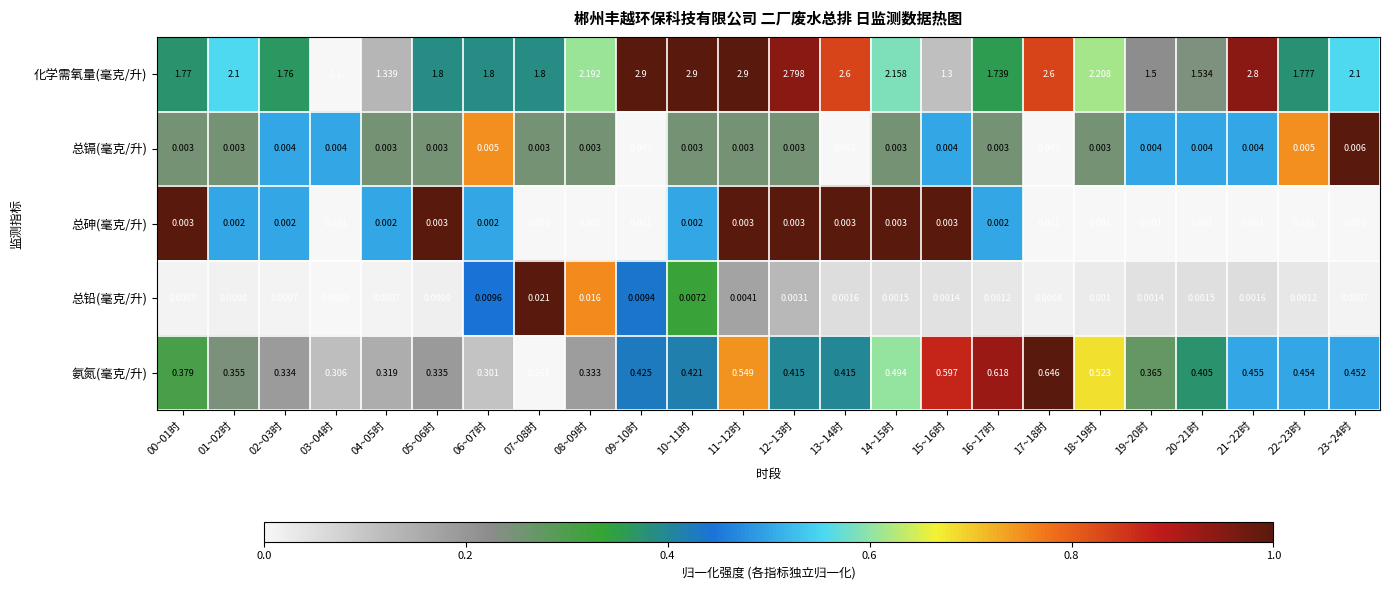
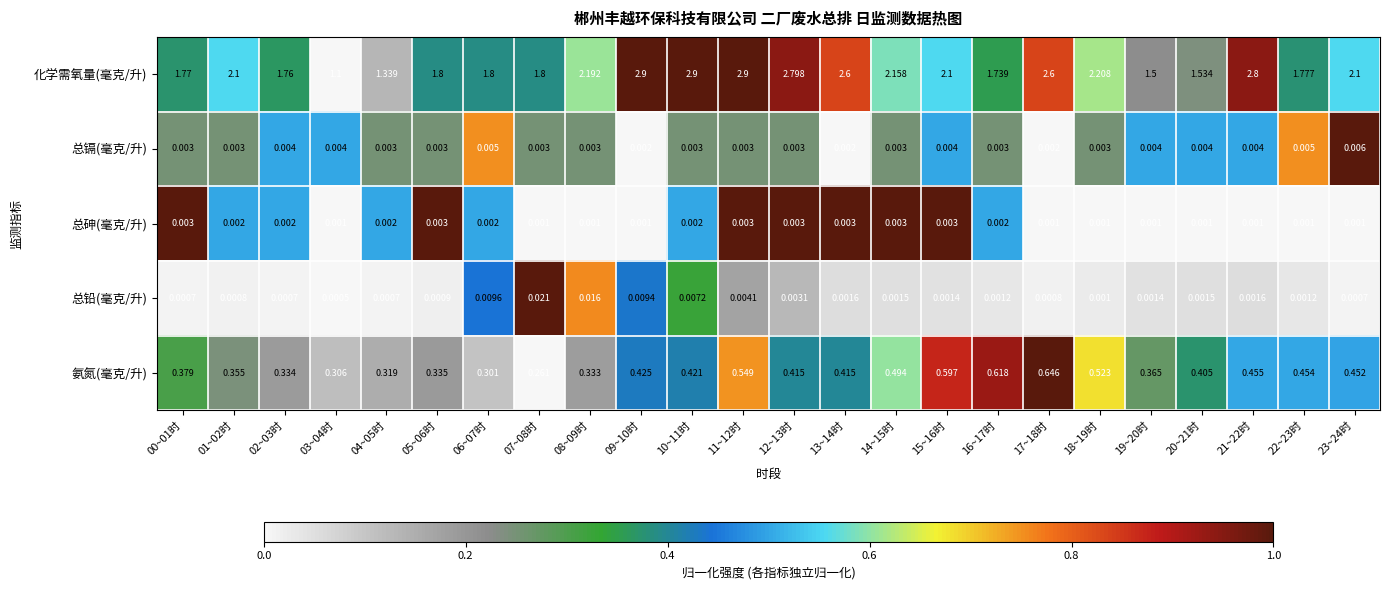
化学需氧量(毫克/升), 15~16时: 1.3 -> 2.1
